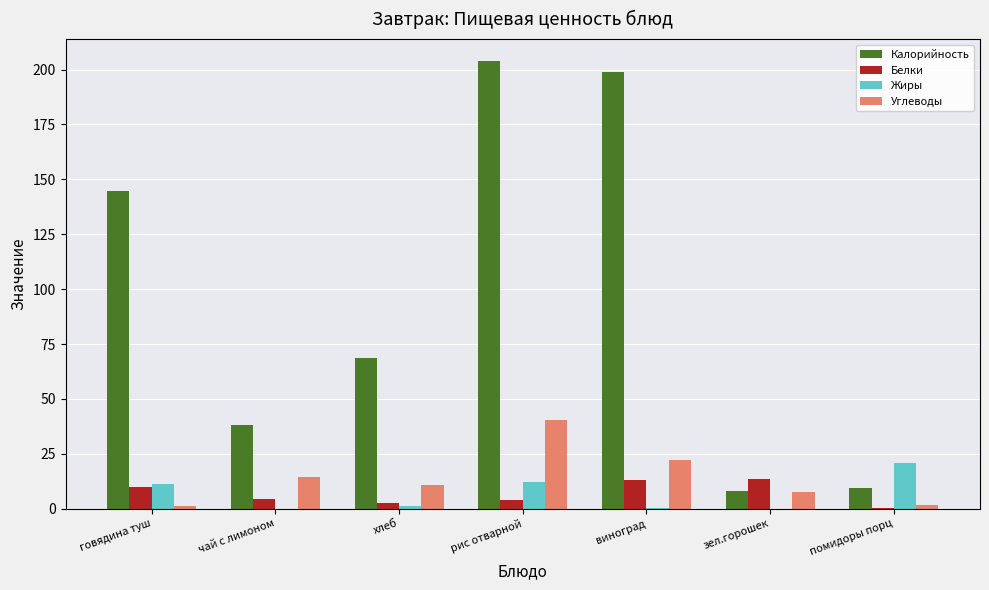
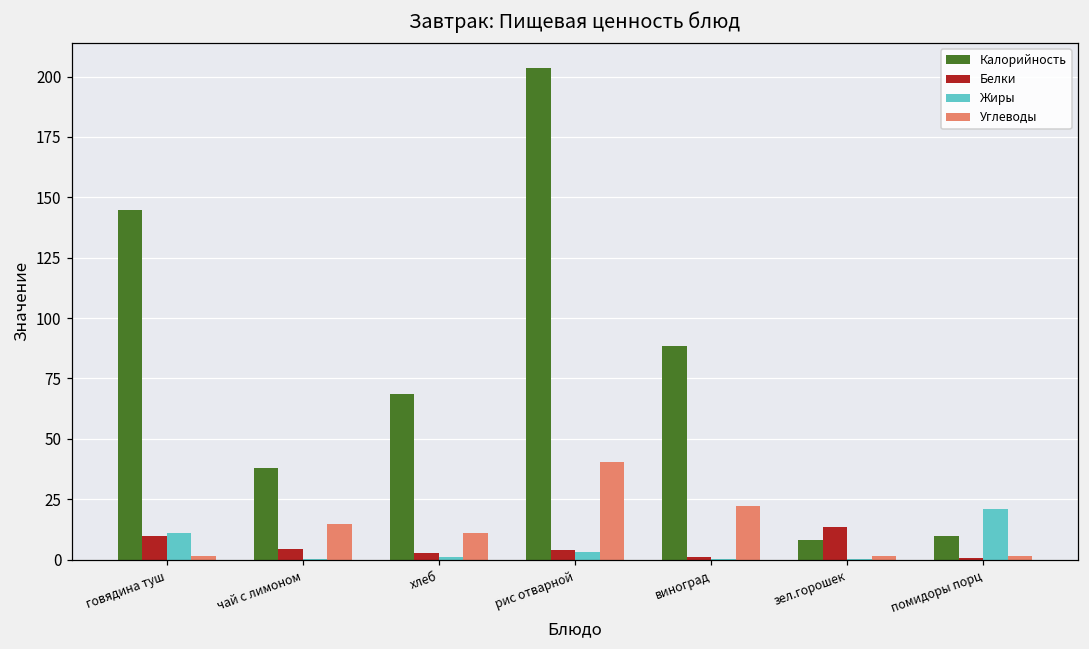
Жиры, рис отварной: 12 -> 3
Калорийность, виноград: 199 -> 89
Белки, виноград: 13 -> 1
Углеводы, зел.горошек: 7 -> 1
